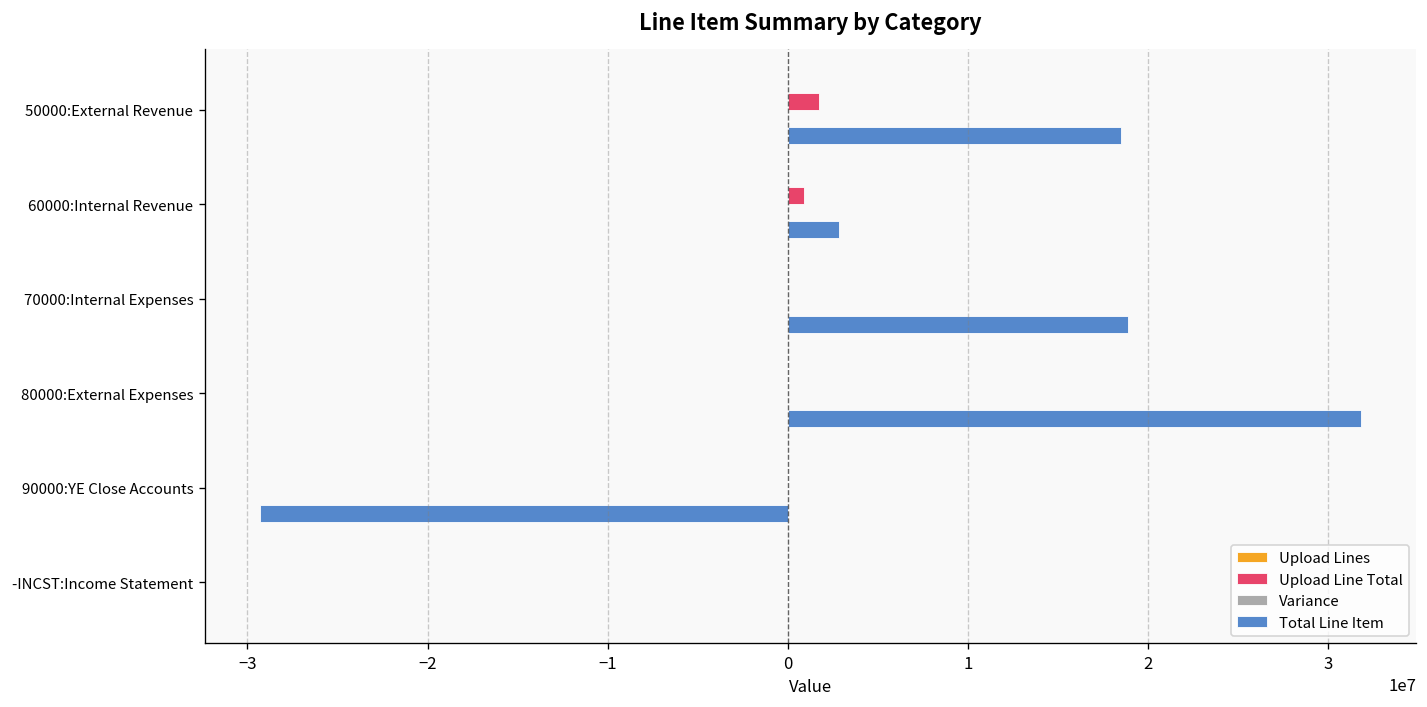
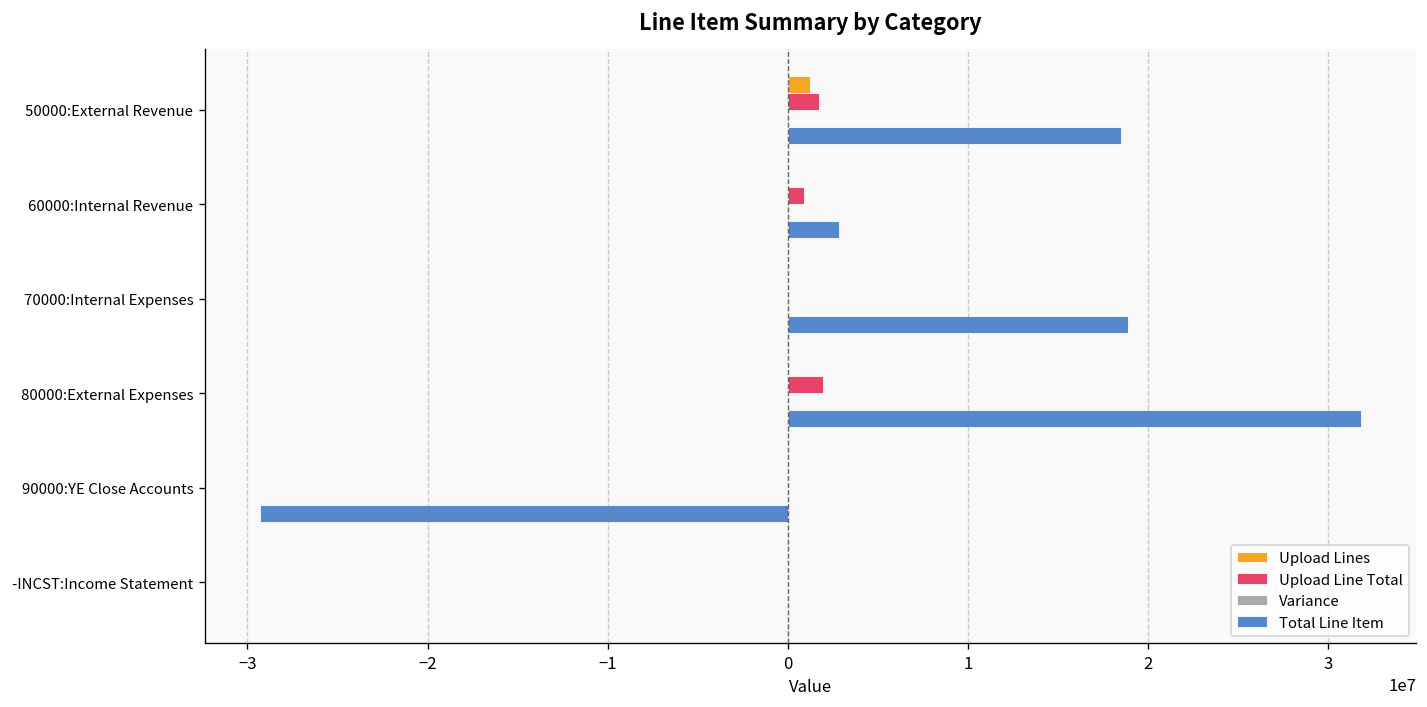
Upload Lines, 50000:External Revenue: 0 -> 1200000
Upload Line Total, 80000:External Expenses: 0 -> 1900000
